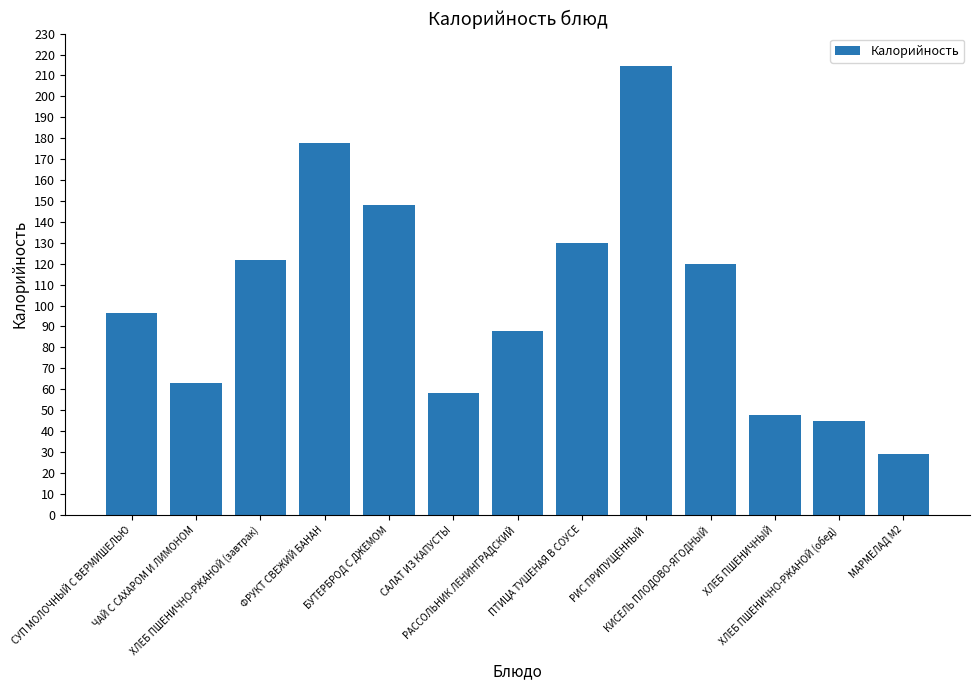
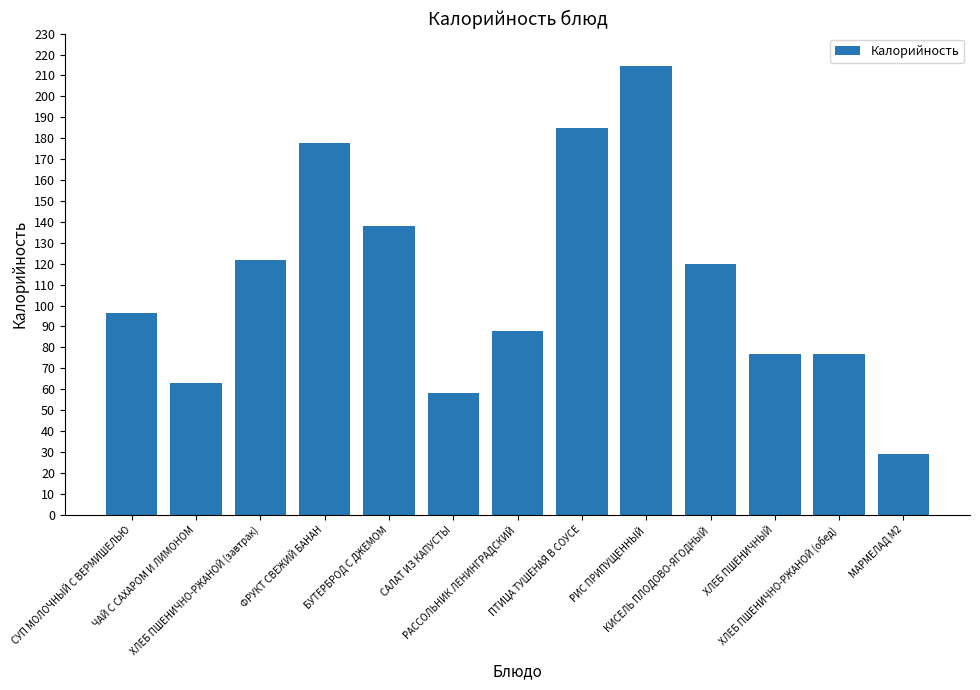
БУТЕРБРОД С ДЖЕМОМ: 148 -> 138
ПТИЦА ТУШЕНАЯ В СОУСЕ: 130 -> 185
ХЛЕБ ПШЕНИЧНЫЙ: 47 -> 77
ХЛЕБ ПШЕНИЧНО-РЖАНОЙ (обед): 45 -> 77
